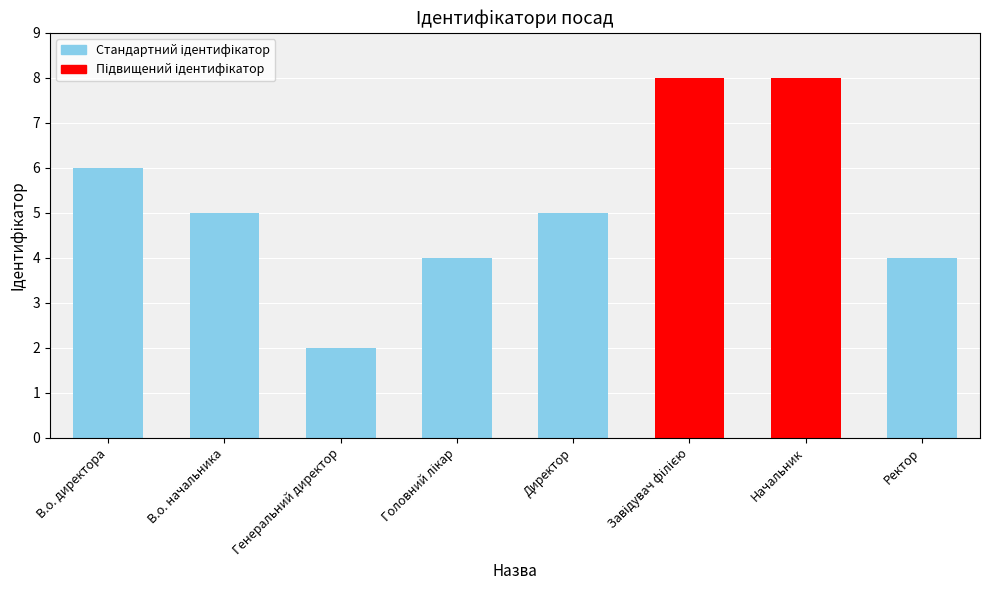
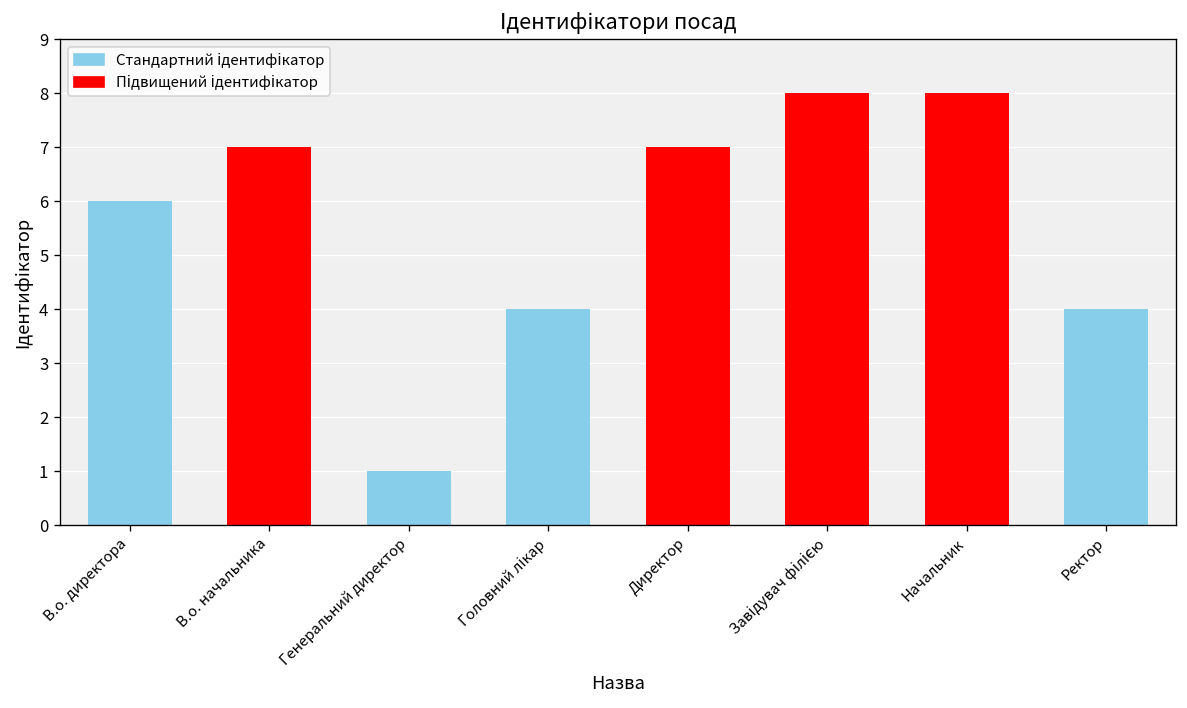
В.о. начальника: 5 -> 7
Генеральний директор: 2 -> 1
Директор: 5 -> 7
